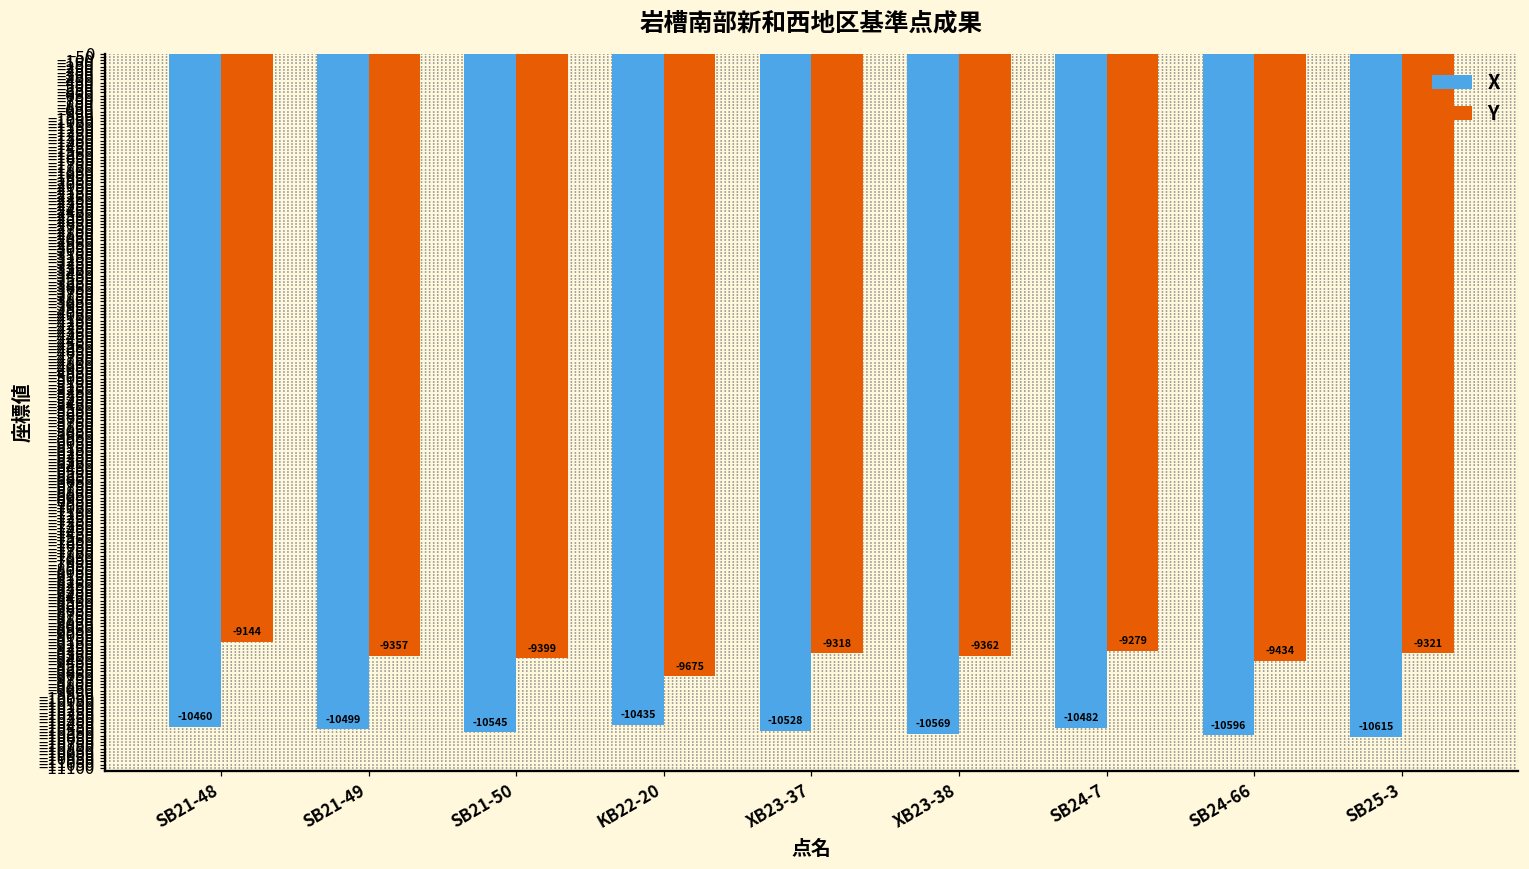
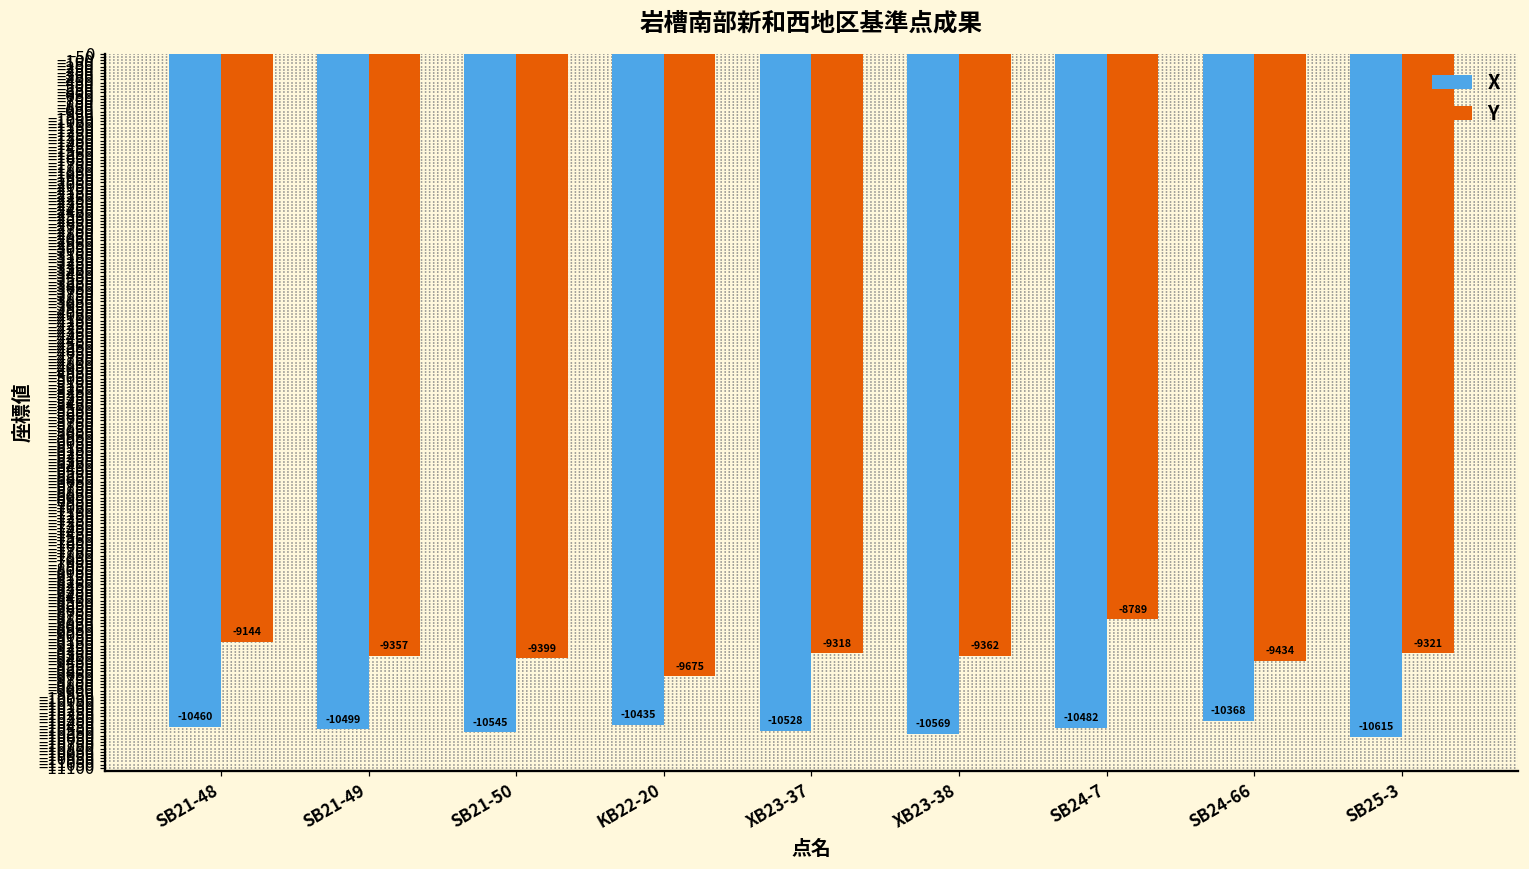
Y, SB24-7: -9279 -> -8789
X, SB24-66: -10596 -> -10368
